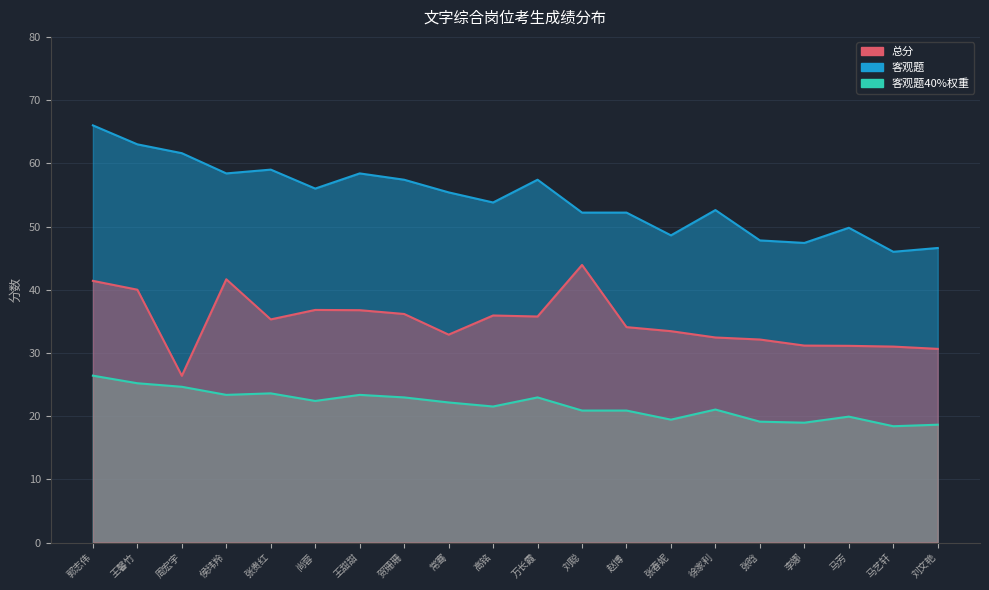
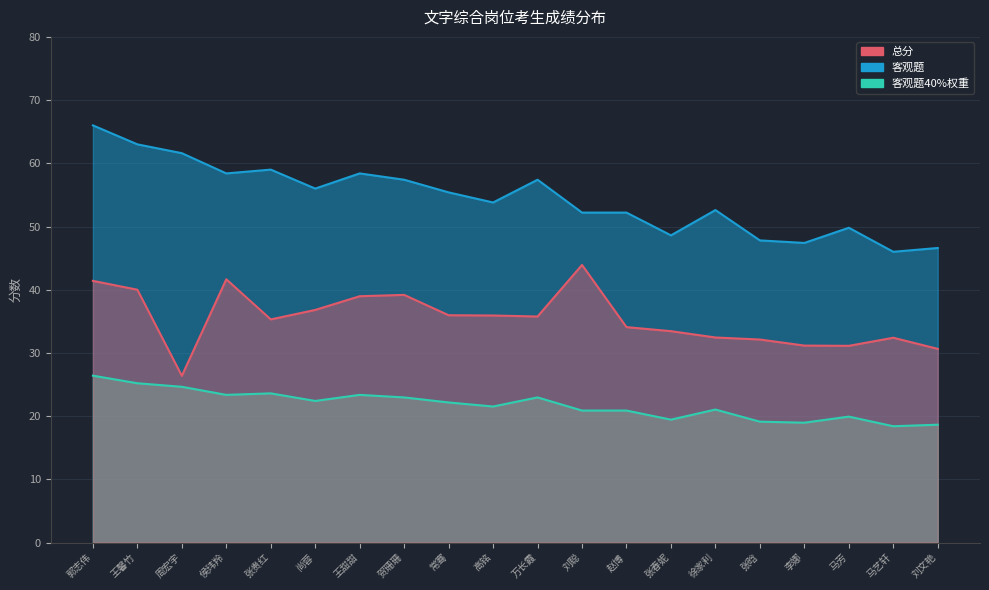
总分, 王甜甜: 37 -> 39
总分, 贺珊珊: 36 -> 39
总分, 常骞: 33 -> 36
总分, 马艺轩: 31 -> 32
